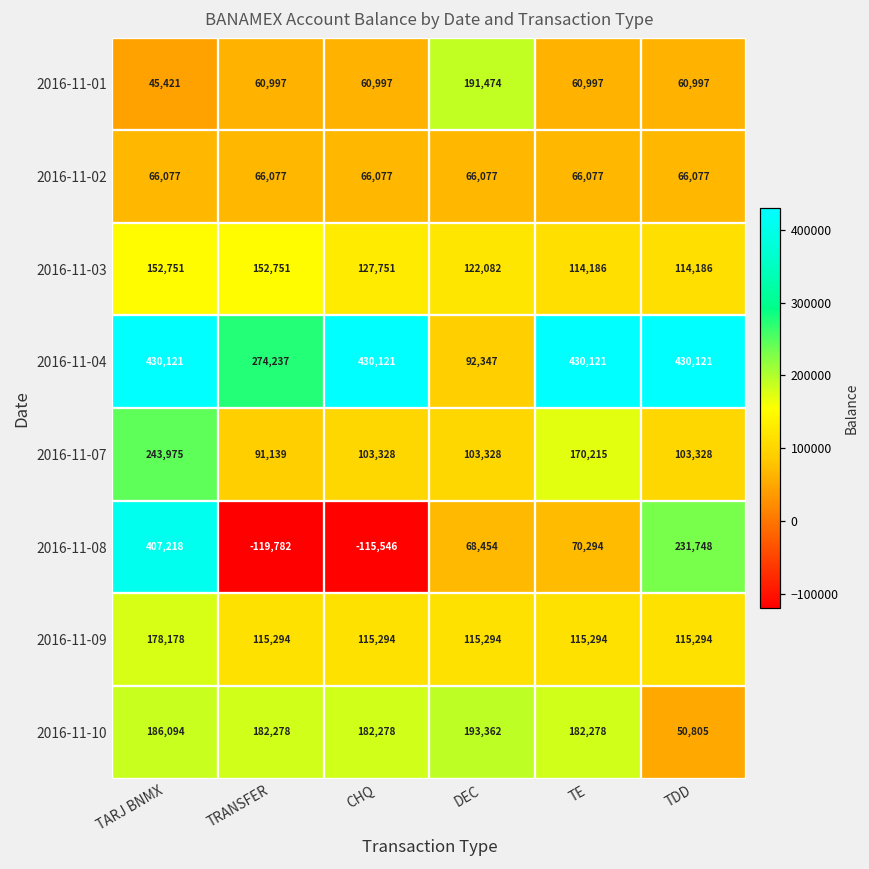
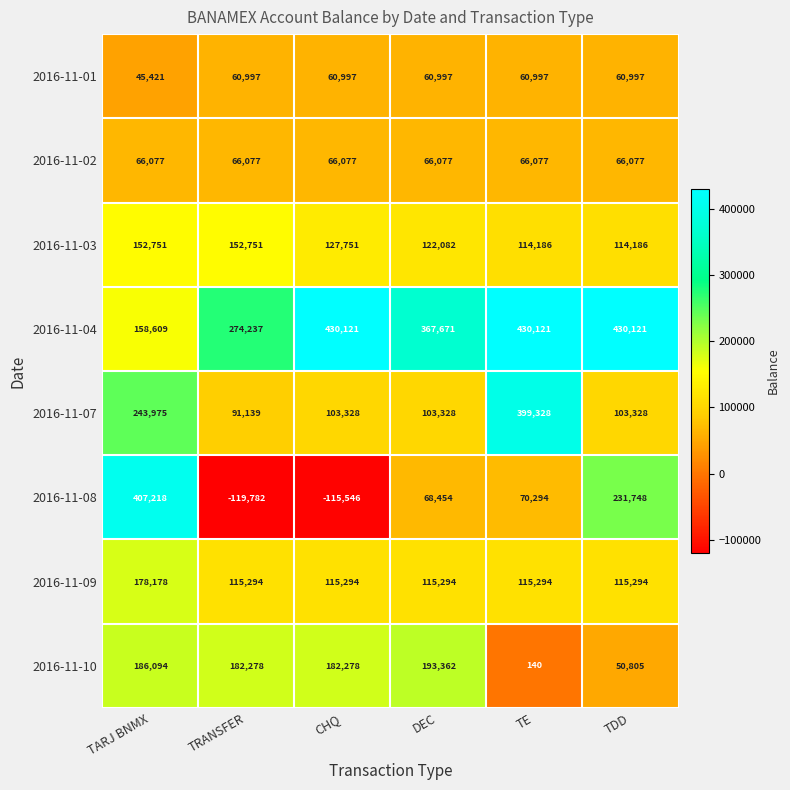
2016-11-01, DEC: 191,474 -> 60,997
2016-11-04, TARJ BNMX: 430,121 -> 158,609
2016-11-04, DEC: 92,347 -> 367,671
2016-11-07, TE: 170,215 -> 399,328
2016-11-10, TE: 182,278 -> 140
